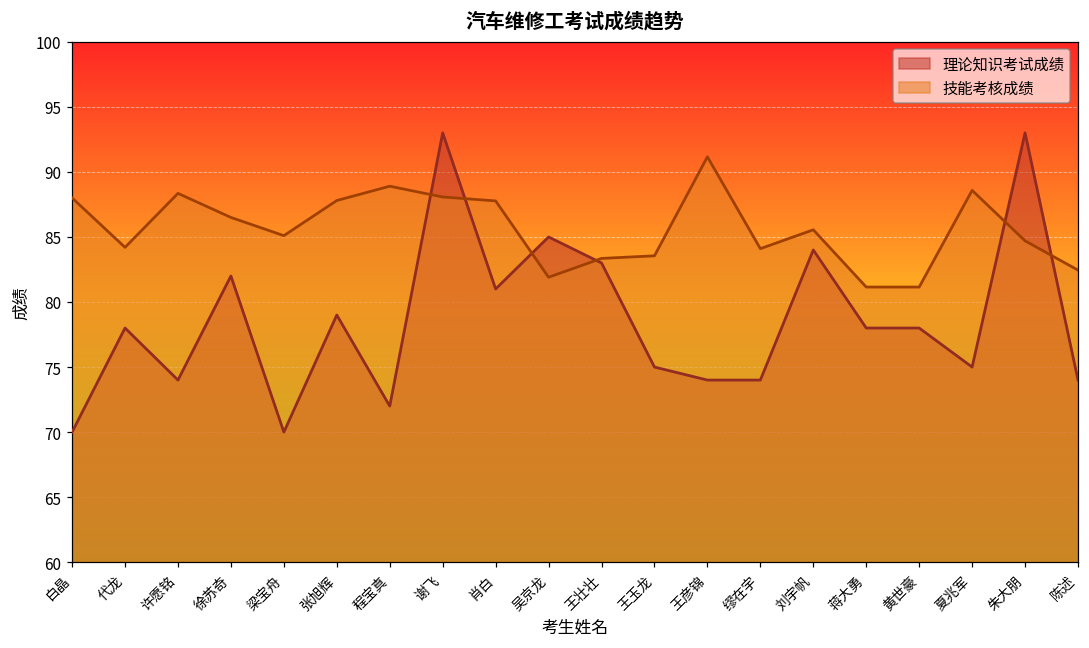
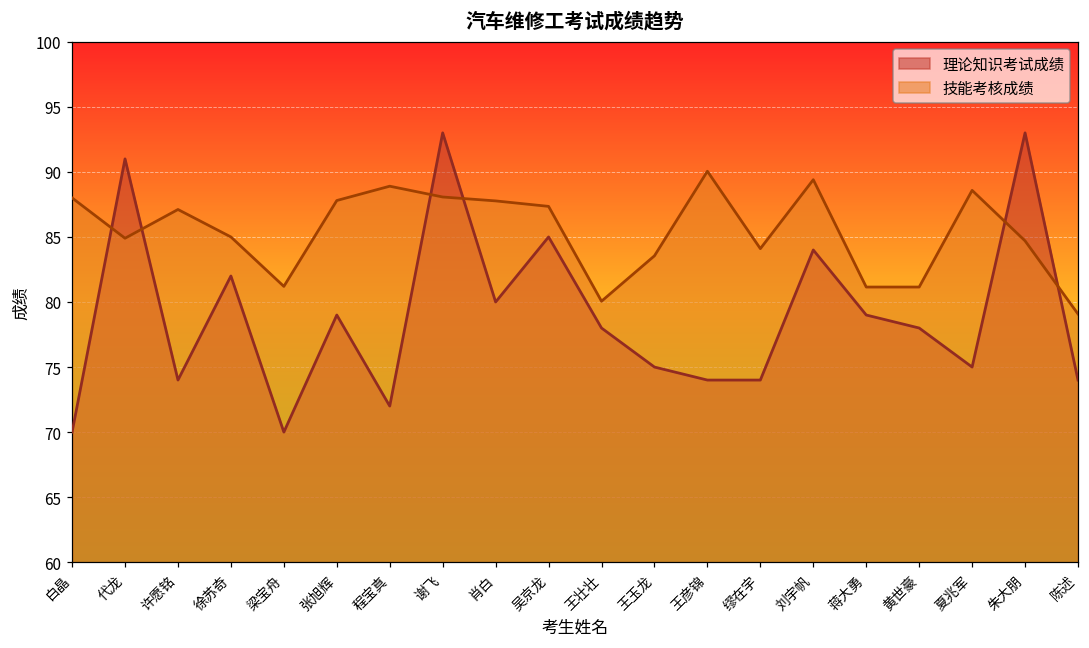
理论知识考试成绩, 代龙: 78 -> 91
技能考核成绩, 代龙: 84.2 -> 84.9
技能考核成绩, 许愿铭: 88.4 -> 87.1
技能考核成绩, 徐苏奇: 86.5 -> 85.0
技能考核成绩, 梁宝舟: 85.1 -> 81.2
理论知识考试成绩, 肖白: 81 -> 80
技能考核成绩, 吴京龙: 81.9 -> 87.4
理论知识考试成绩, 王壮壮: 83 -> 78
技能考核成绩, 王壮壮: 83.4 -> 80.1
技能考核成绩, 王彦锦: 91.2 -> 90.1
技能考核成绩, 刘宇帆: 85.6 -> 89.4
理论知识考试成绩, 蒋大勇: 78 -> 79
技能考核成绩, 陈述: 82.5 -> 79.1
